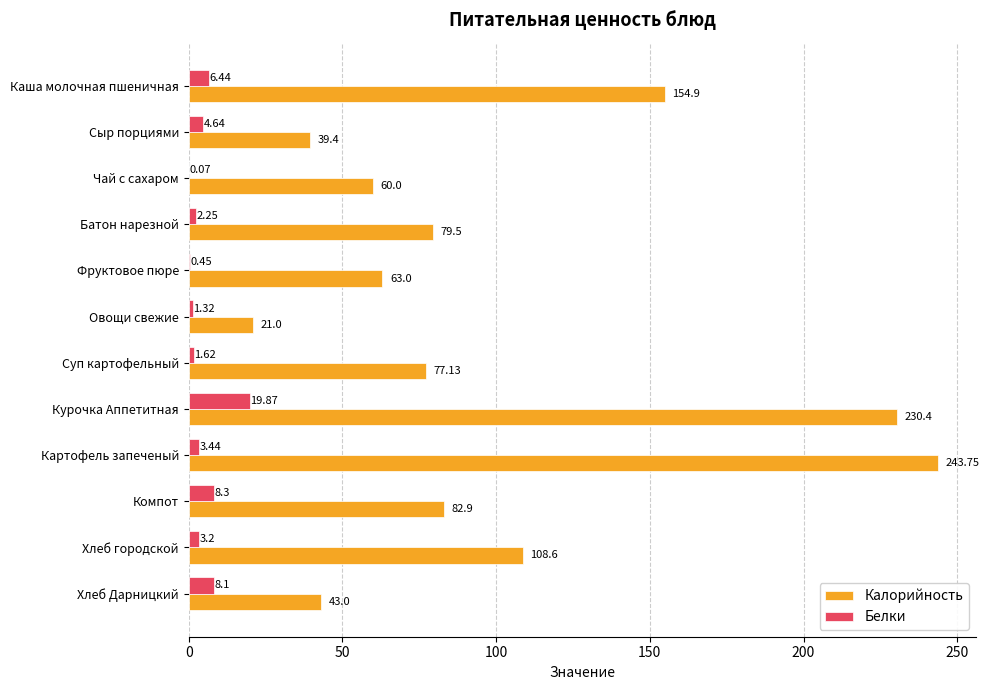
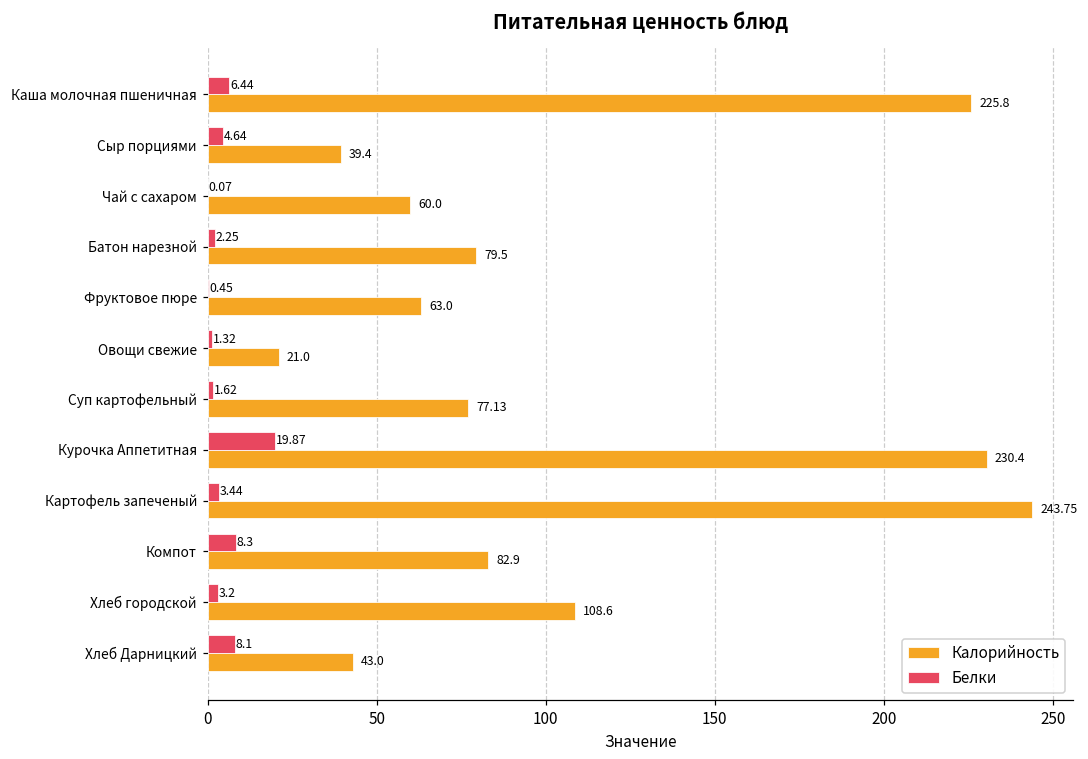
Калорийность, Каша молочная пшеничная: 154.9 -> 225.8
